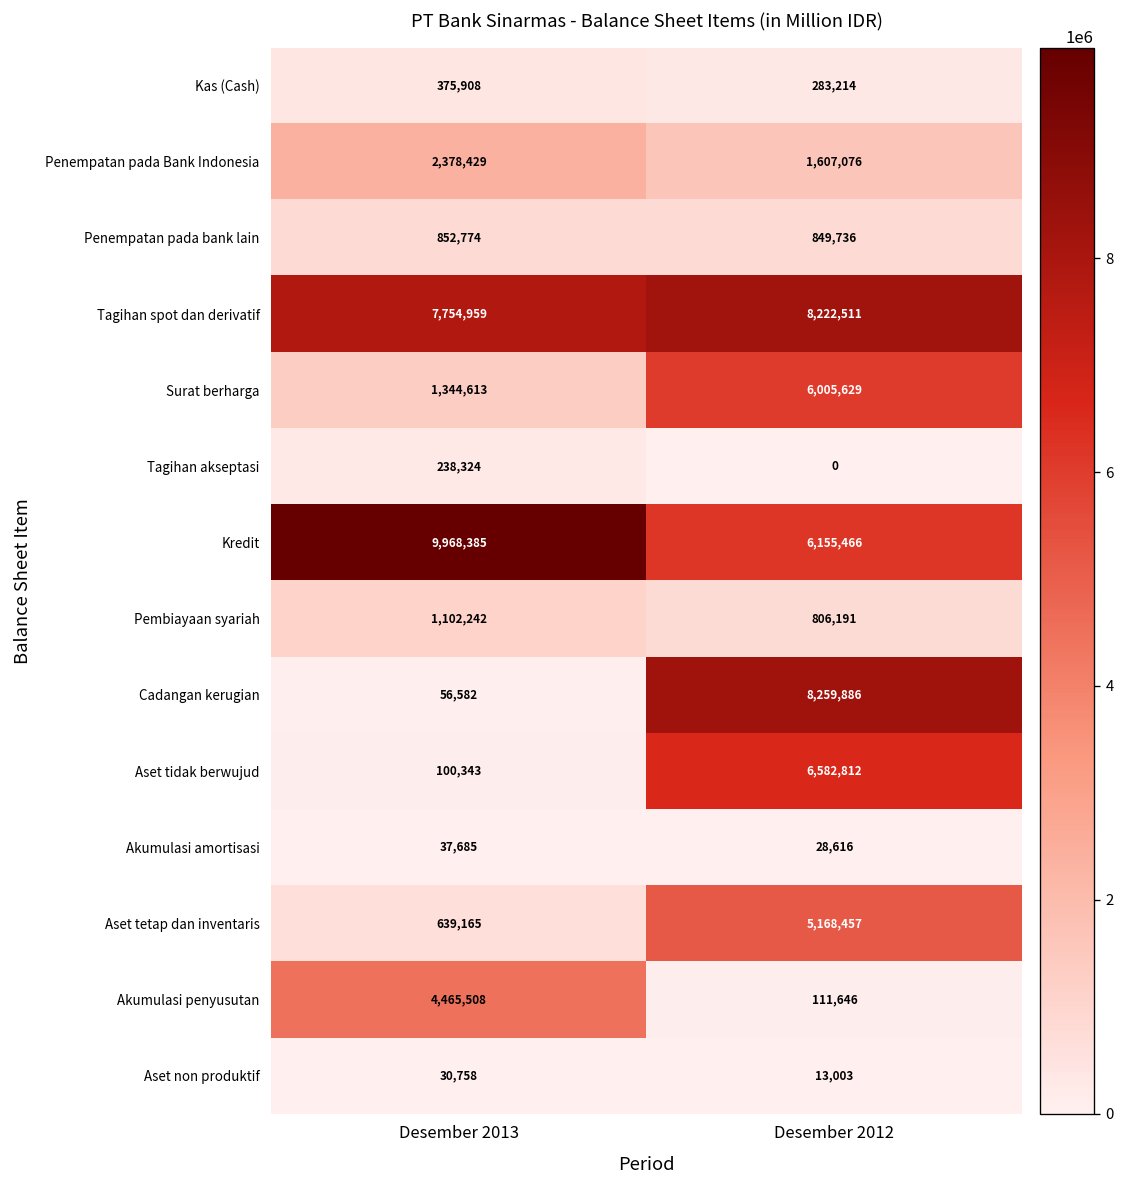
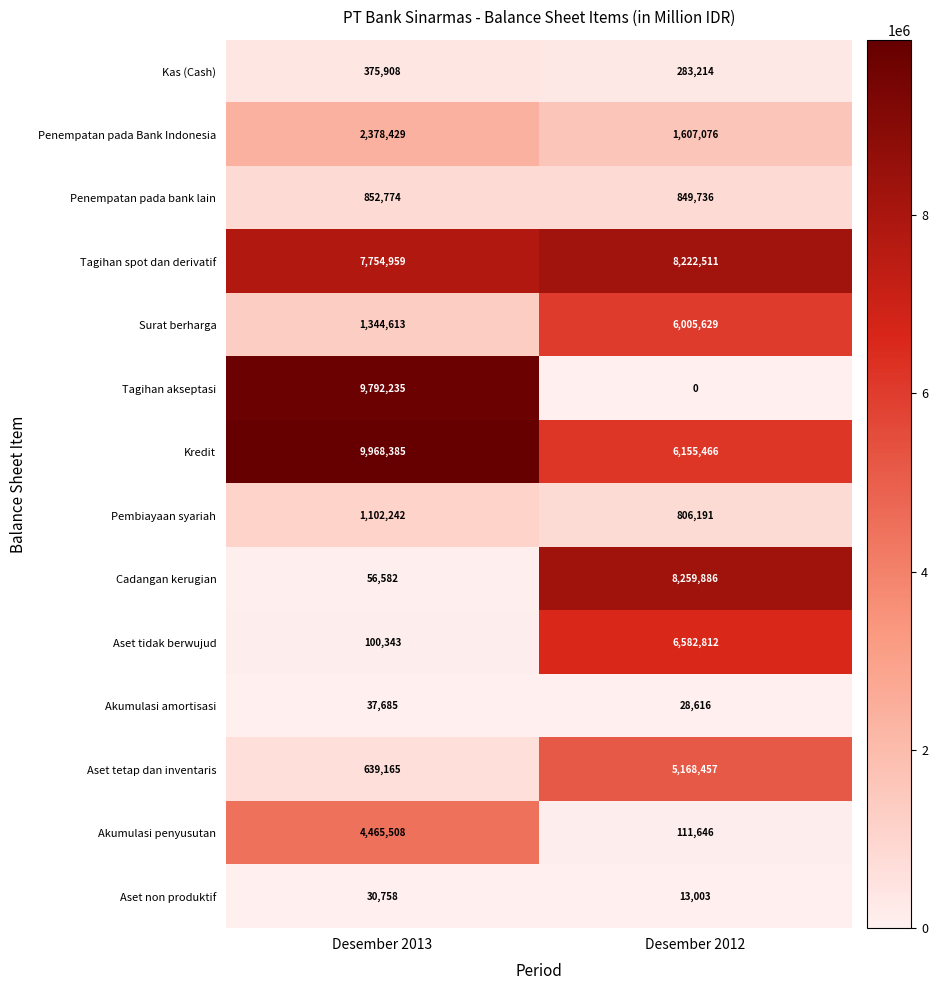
Tagihan akseptasi, Desember 2013: 238,324 -> 9,792,235
